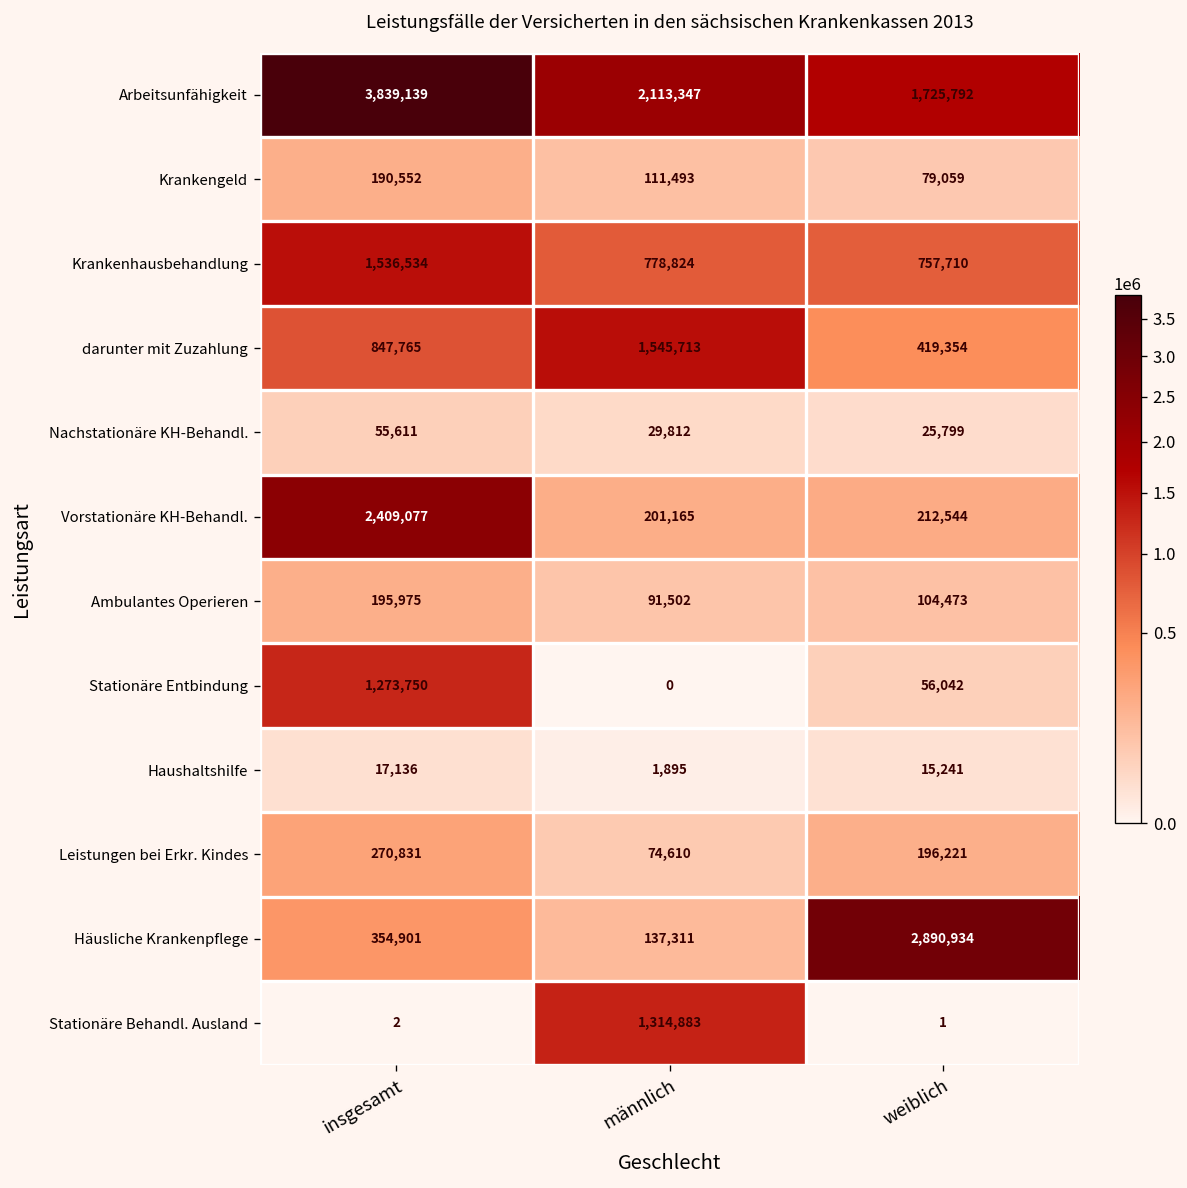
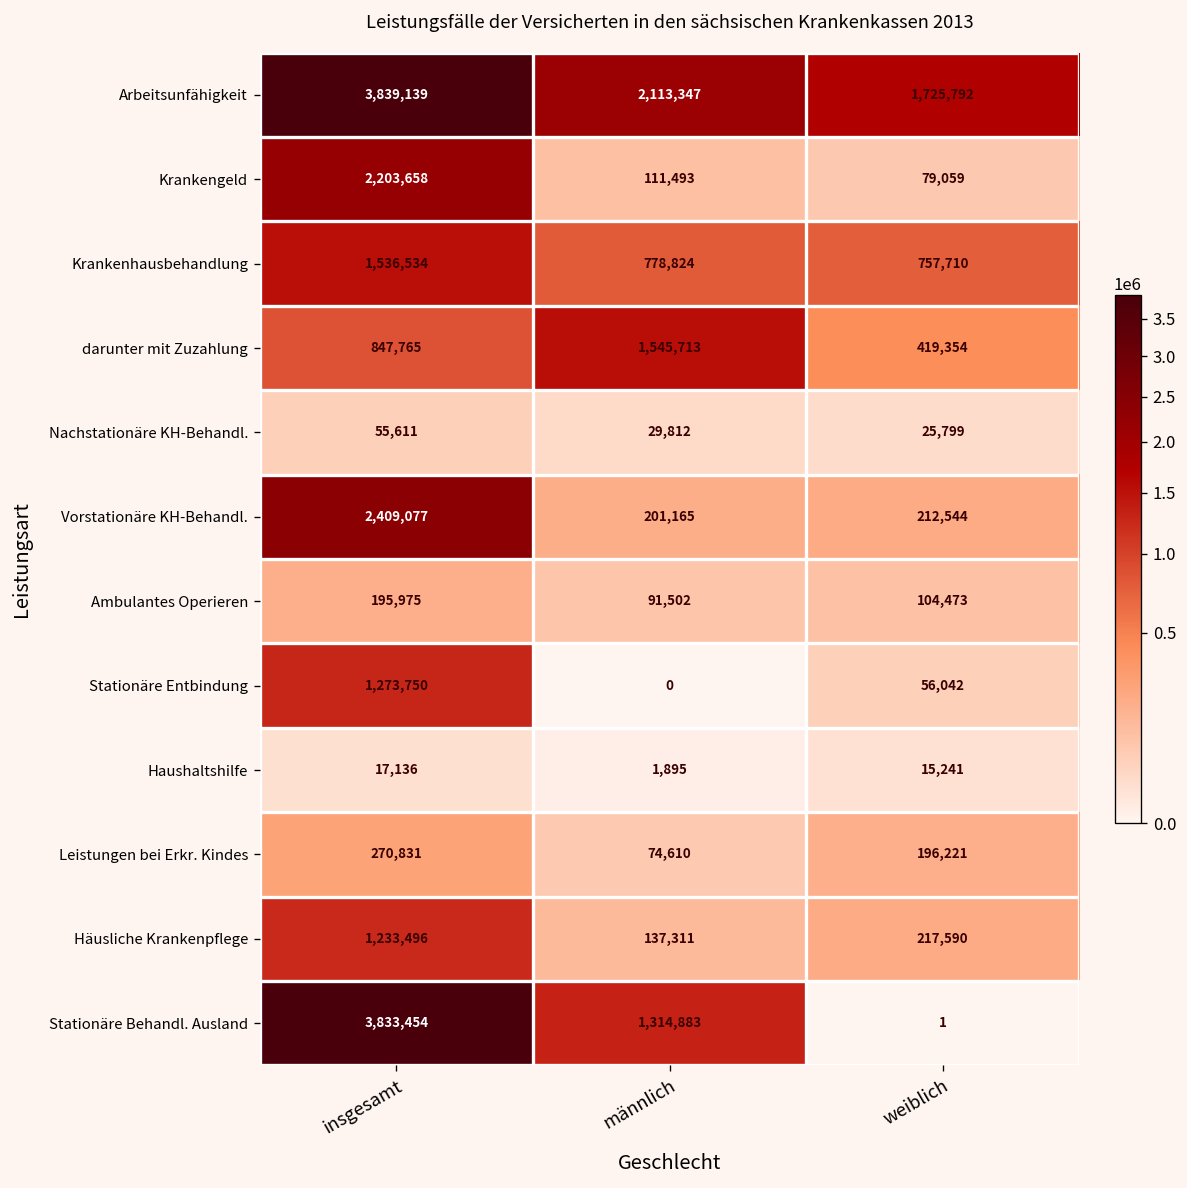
Krankengeld, insgesamt: 190,552 -> 2,203,658
Häusliche Krankenpflege, insgesamt: 354,901 -> 1,233,496
Häusliche Krankenpflege, weiblich: 2,890,934 -> 217,590
Stationäre Behandl. Ausland, insgesamt: 2 -> 3,833,454
